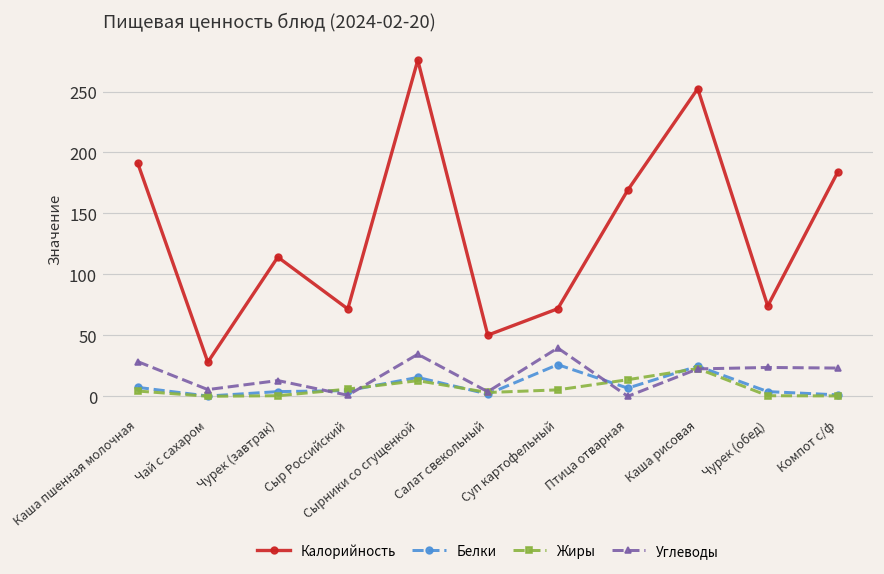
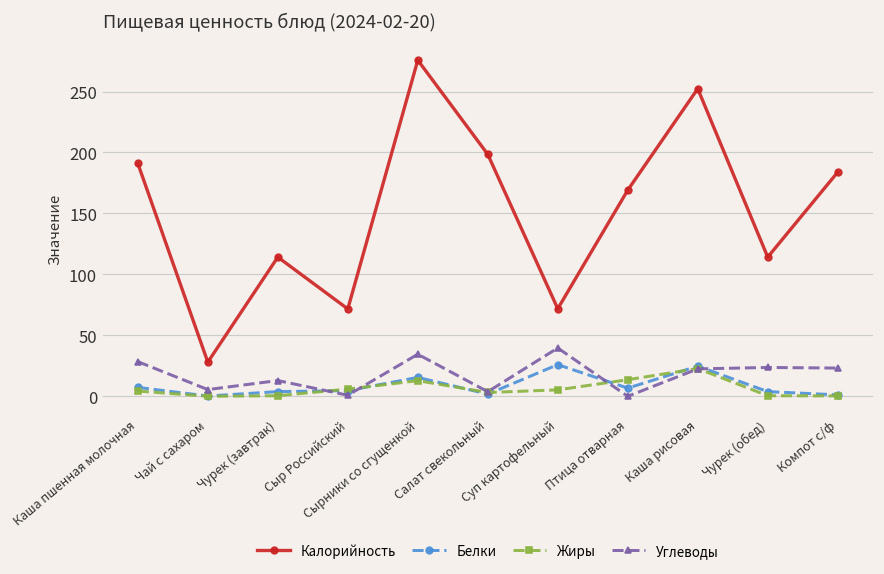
Калорийность, Салат свекольный: 50 -> 198
Калорийность, Чурек (обед): 74 -> 114
